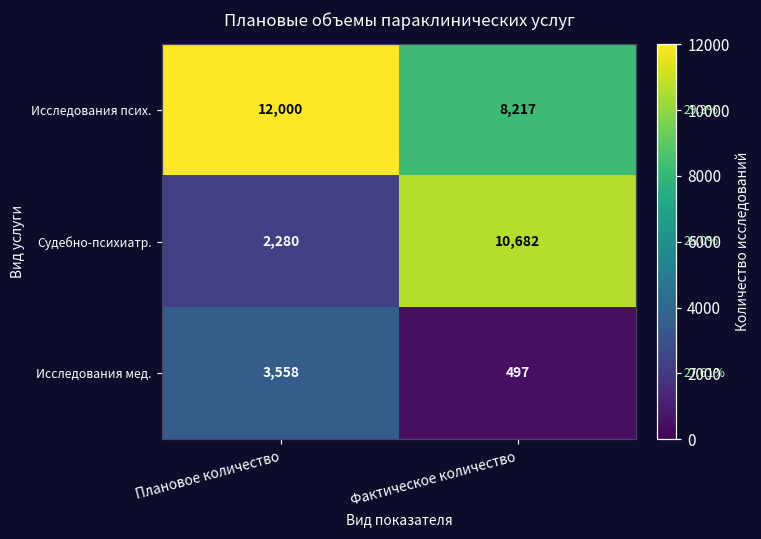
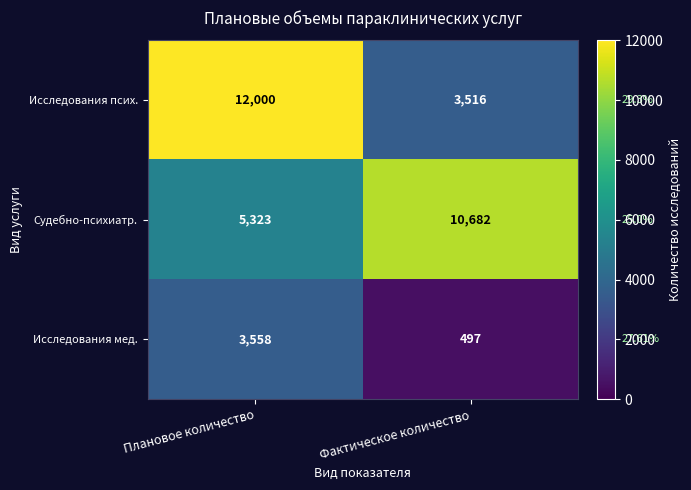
Исследования псих., Фактическое количество: 8,217 -> 3,516
Судебно-психиатр., Плановое количество: 2,280 -> 5,323
